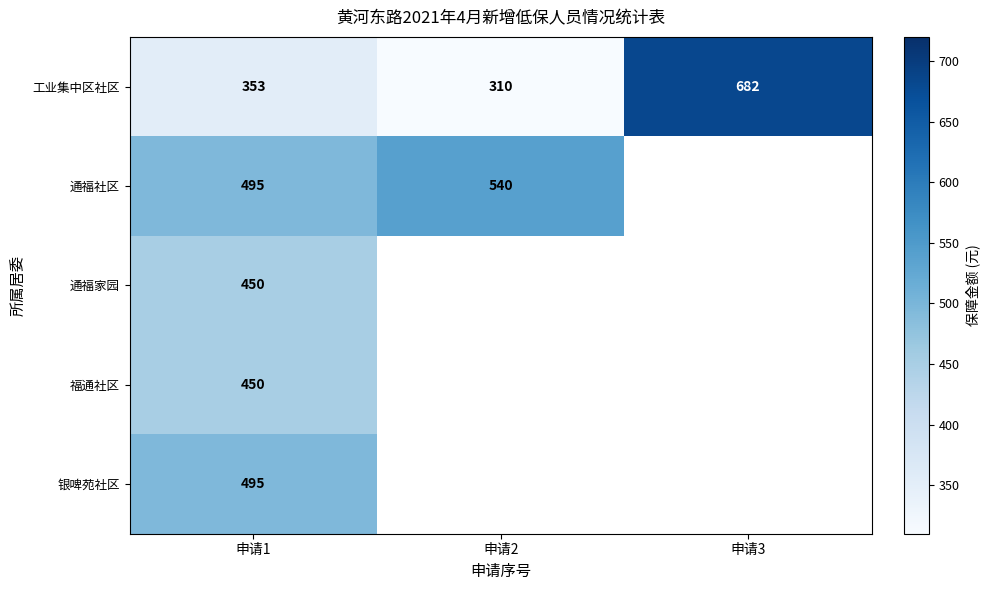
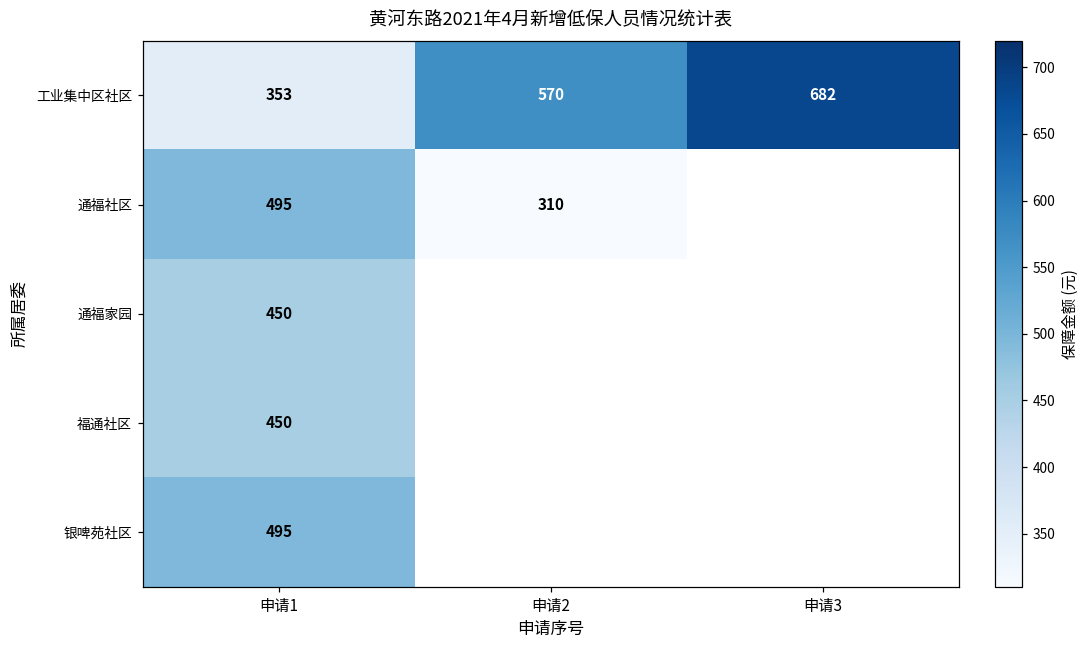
工业集中区社区, 申请2: 310 -> 570
通福社区, 申请2: 540 -> 310
